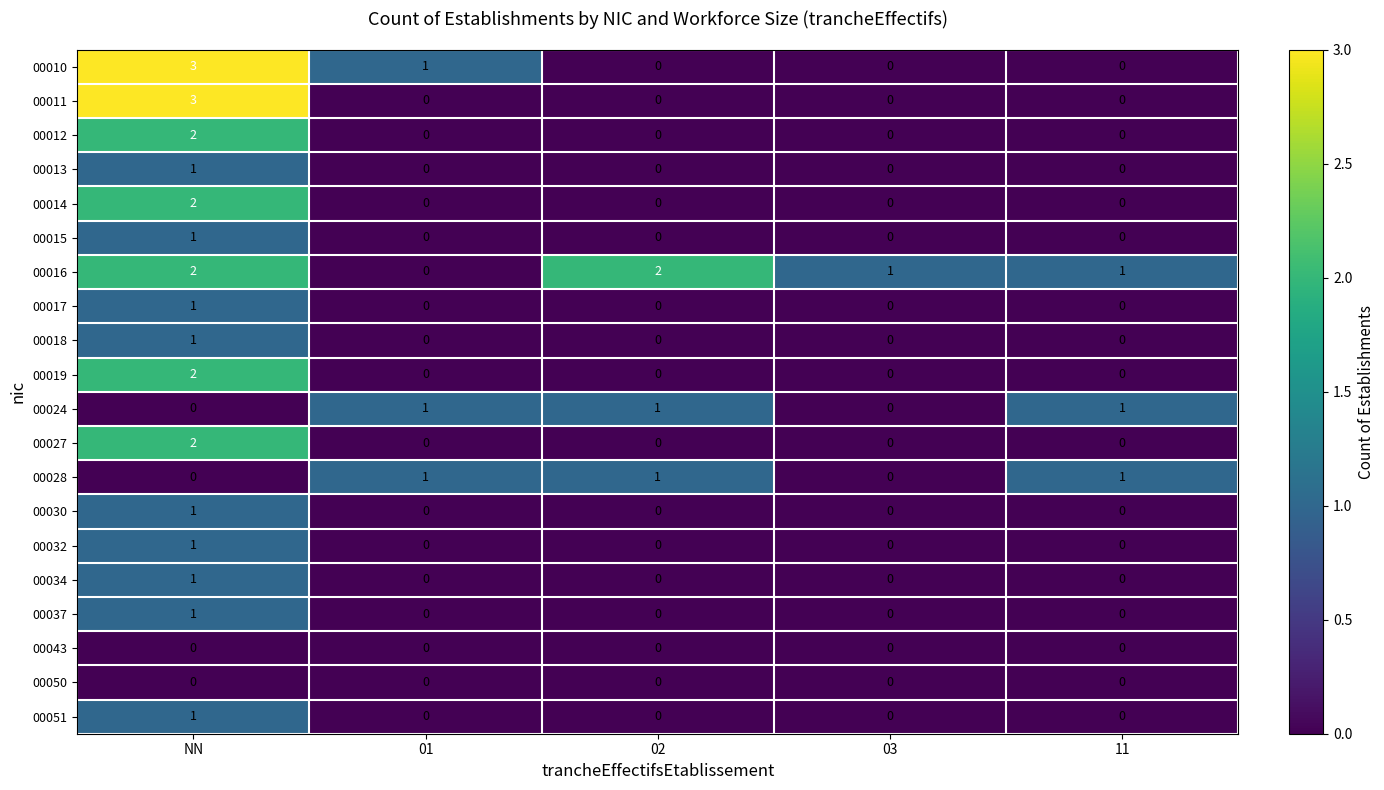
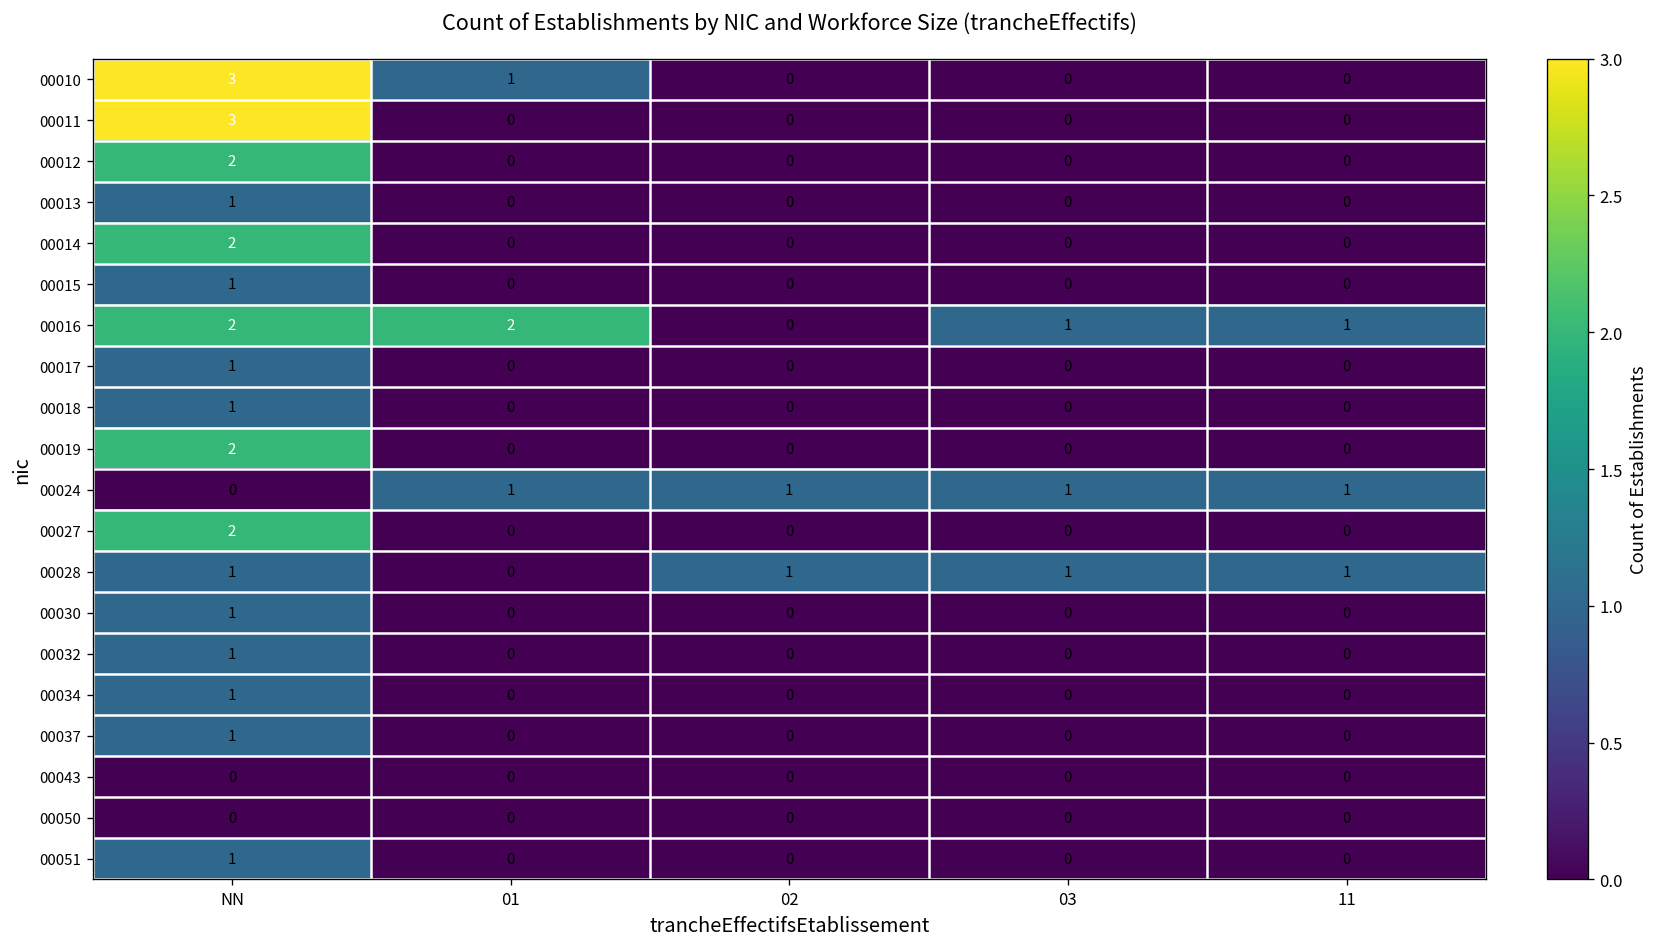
00016, 01: 0 -> 2
00016, 02: 2 -> 0
00024, 03: 0 -> 1
00028, NN: 0 -> 1
00028, 01: 1 -> 0
00028, 03: 0 -> 1
